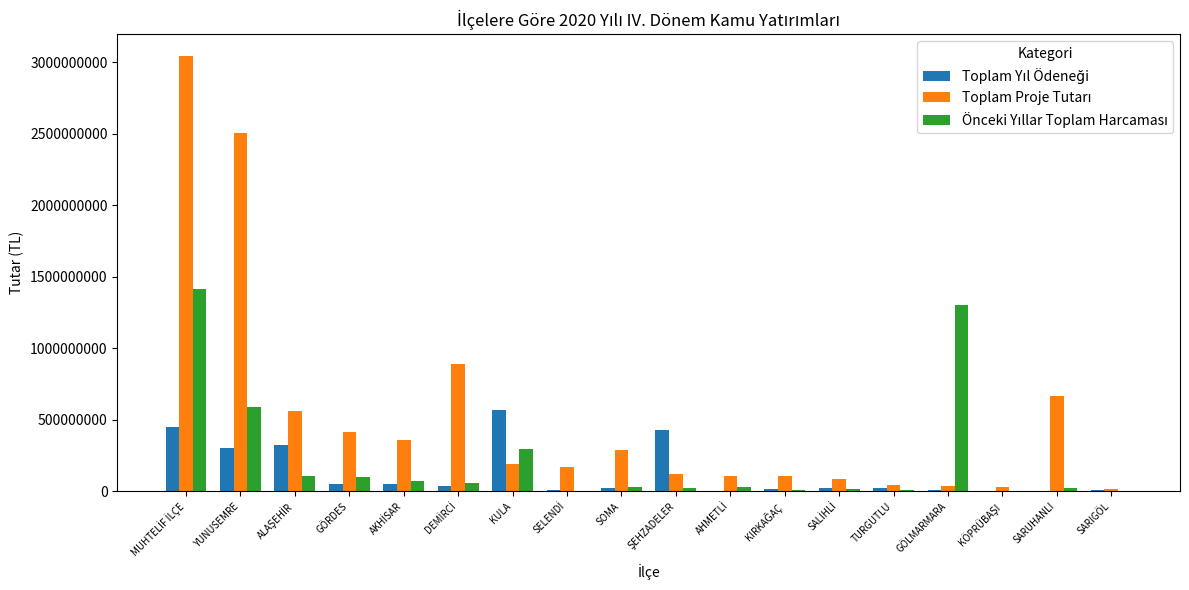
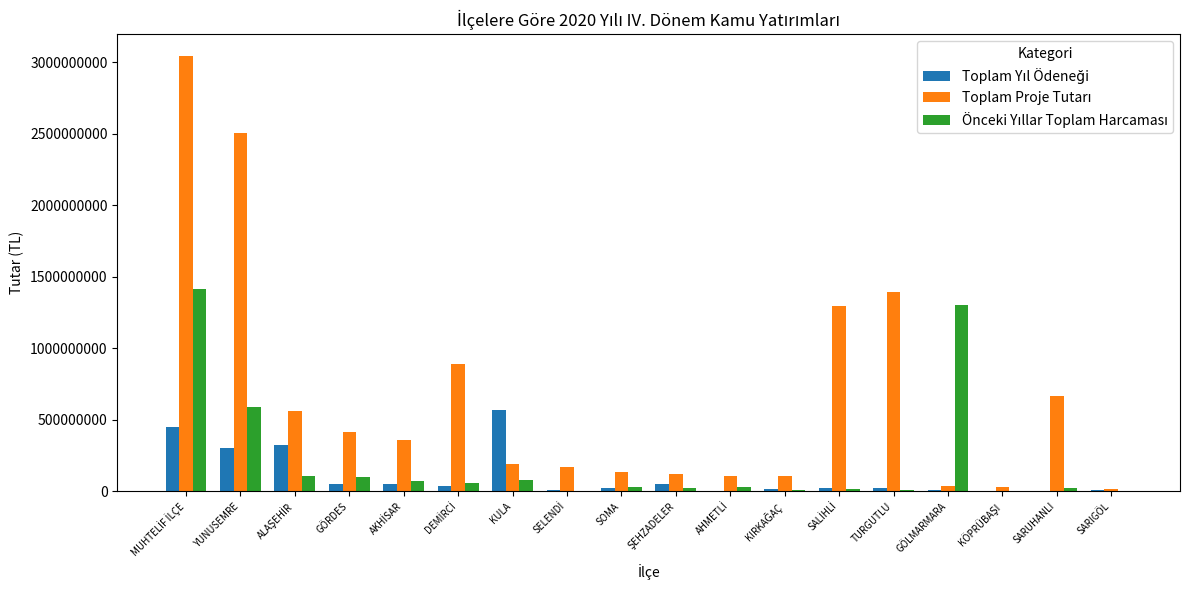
Önceki Yıllar Toplam Harcaması, KULA: 300000000 -> 80000000
Toplam Proje Tutarı, SOMA: 290000000 -> 130000000
Toplam Yıl Ödeneği, ŞEHZADELER: 430000000 -> 50000000
Toplam Proje Tutarı, SALİHLİ: 80000000 -> 1300000000
Toplam Proje Tutarı, TURGUTLU: 40000000 -> 1390000000
